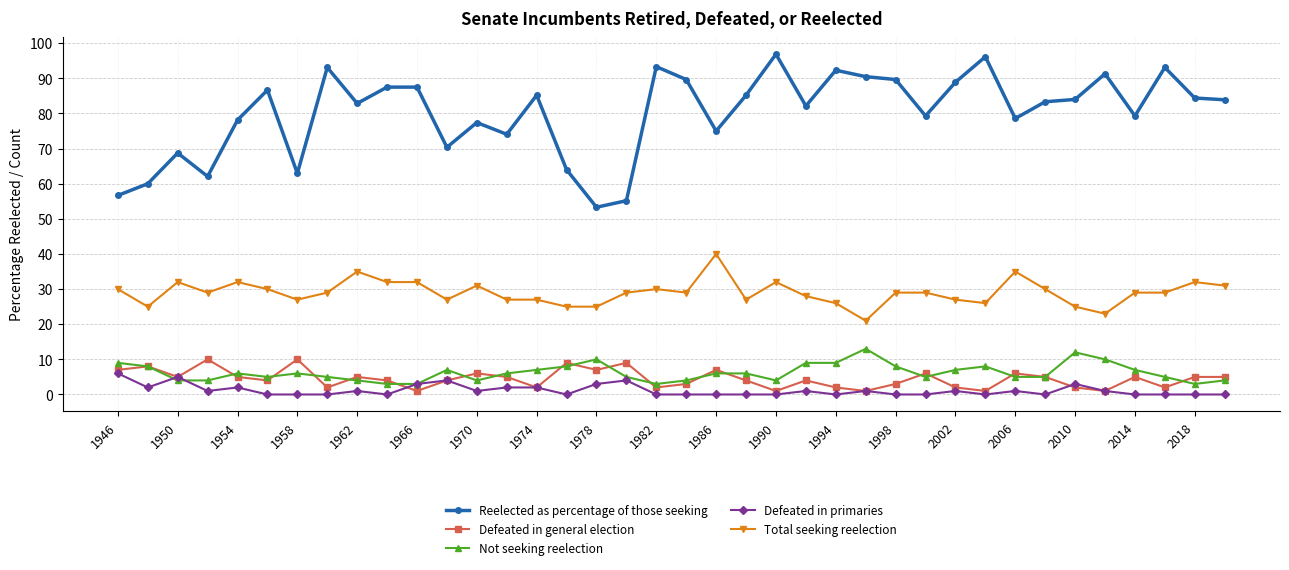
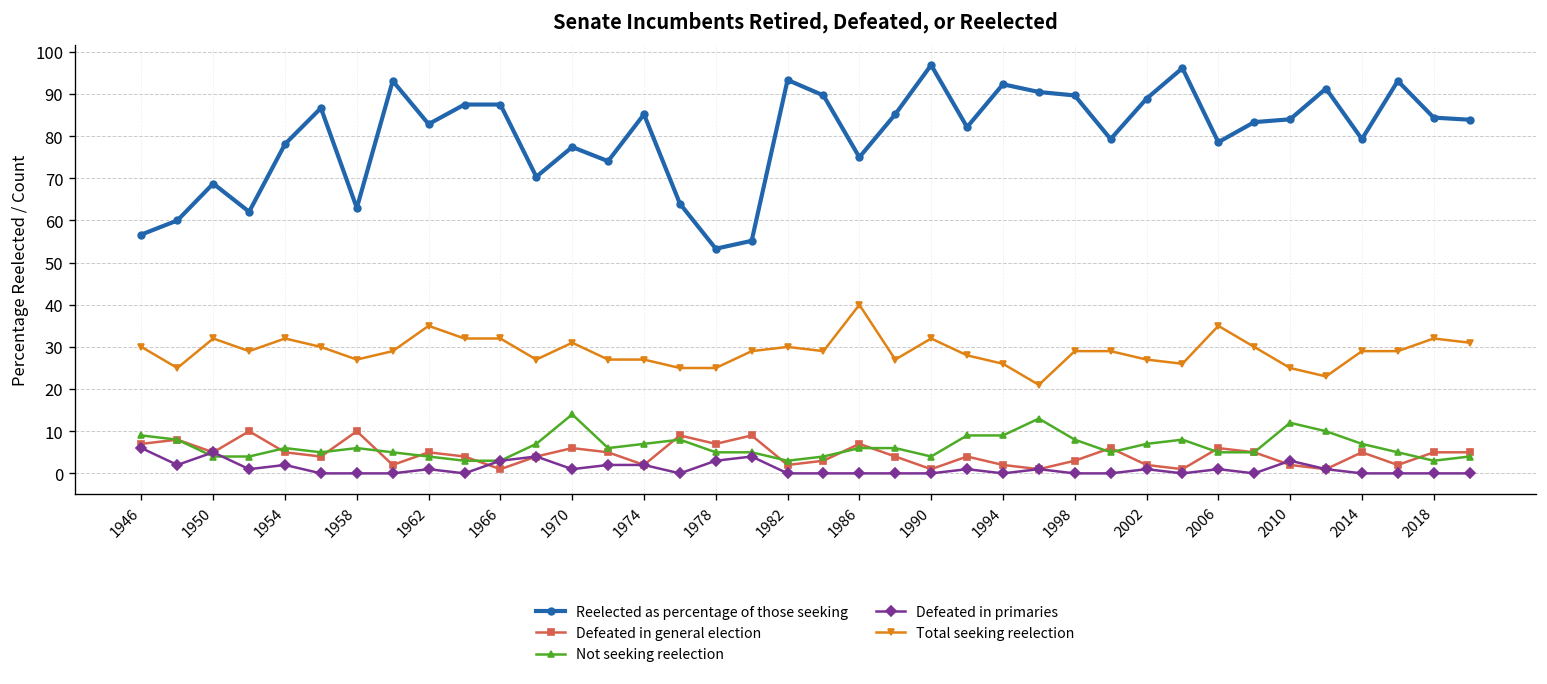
Not seeking reelection, 1970: 4 -> 14
Not seeking reelection, 1978: 10 -> 5
